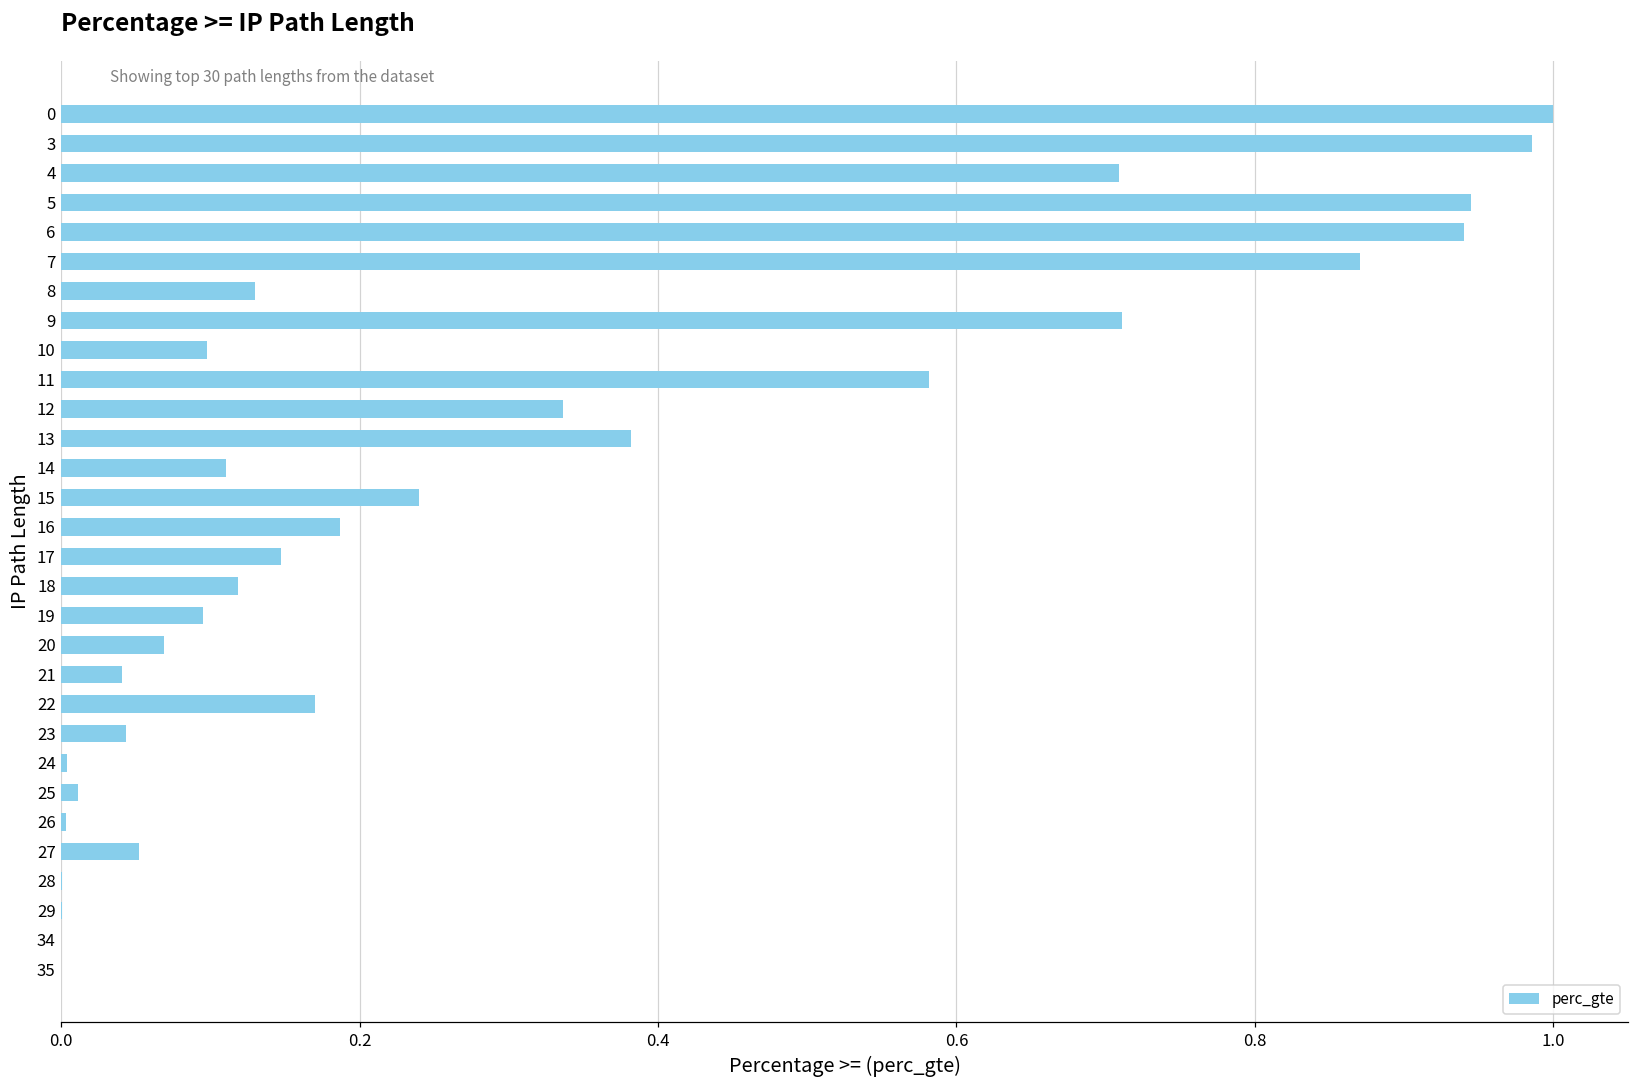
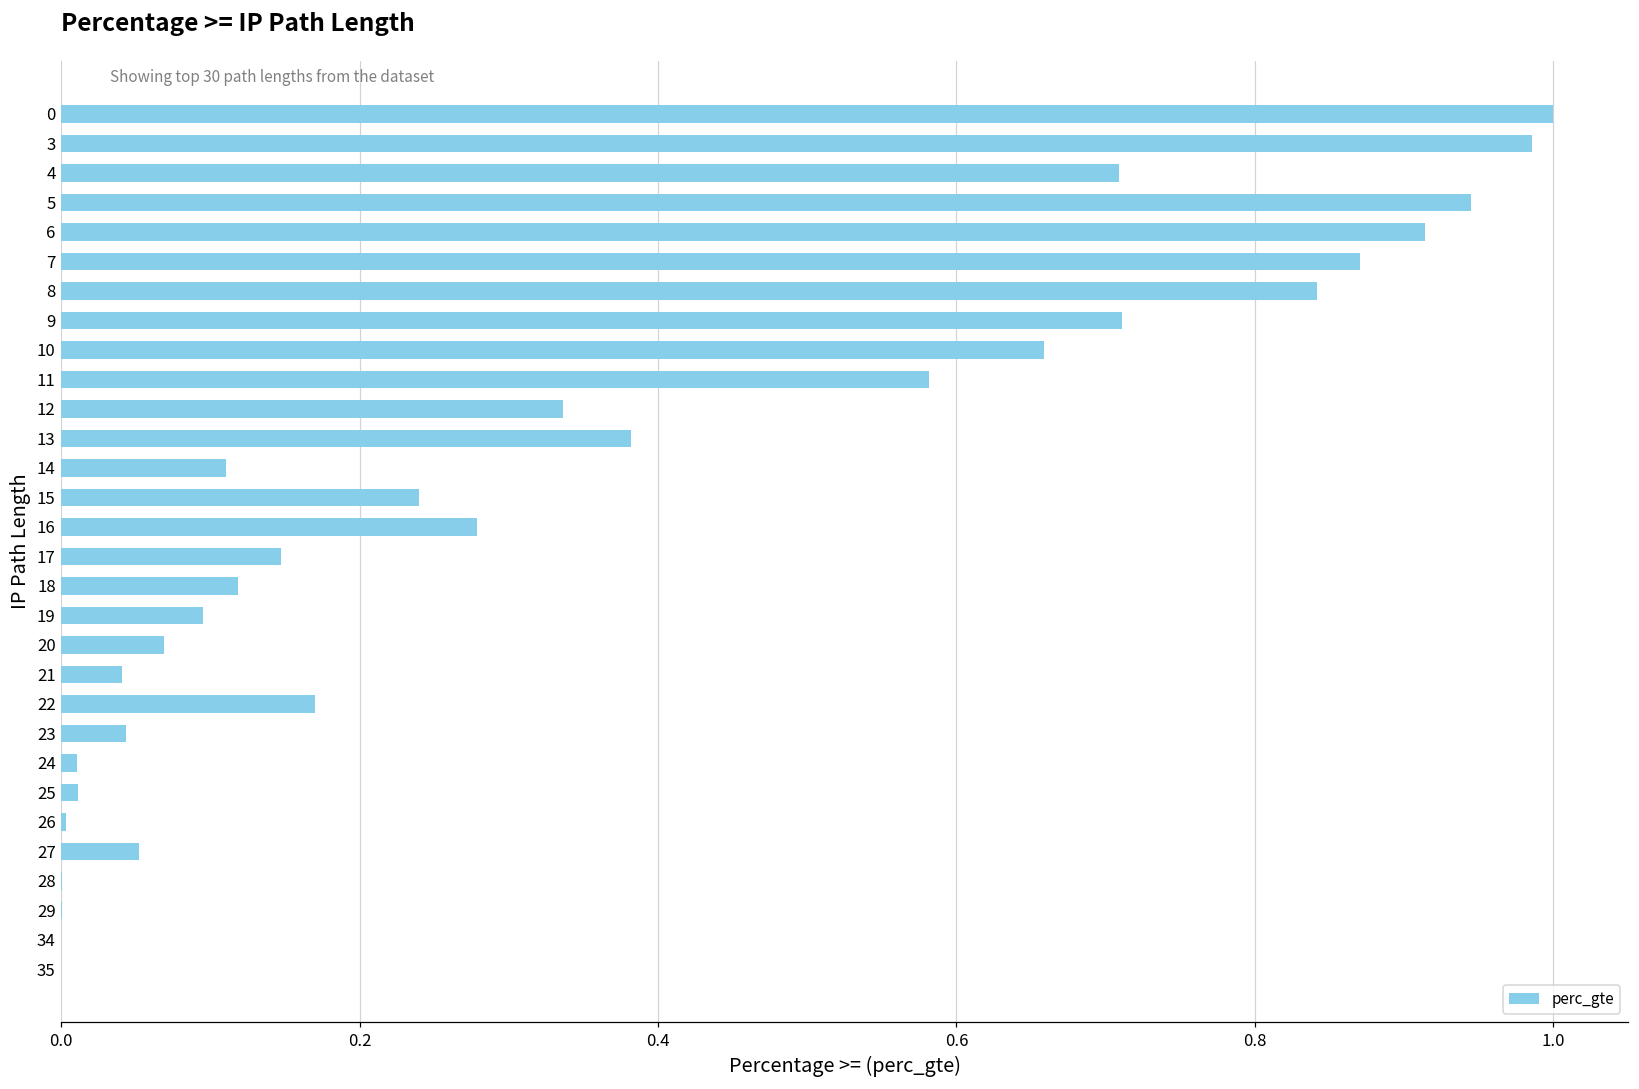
6: 0.940 -> 0.914
8: 0.130 -> 0.842
10: 0.098 -> 0.659
16: 0.187 -> 0.279
24: 0.004 -> 0.011
